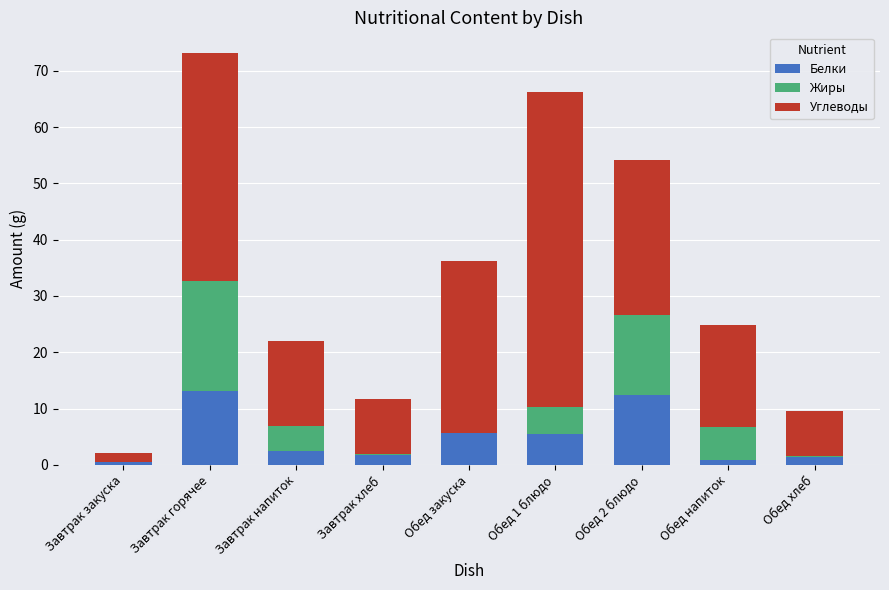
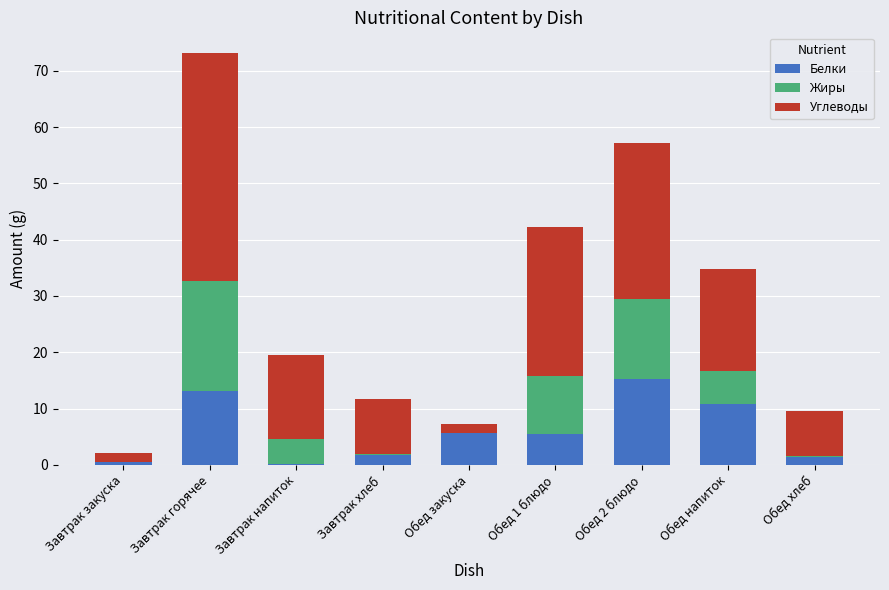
Белки, Завтрак напиток: 2 -> 0
Углеводы, Обед закуска: 31 -> 2
Жиры, Обед 1 блюдо: 5 -> 10
Углеводы, Обед 1 блюдо: 56 -> 27
Белки, Обед 2 блюдо: 12 -> 15
Белки, Обед напиток: 1 -> 11
